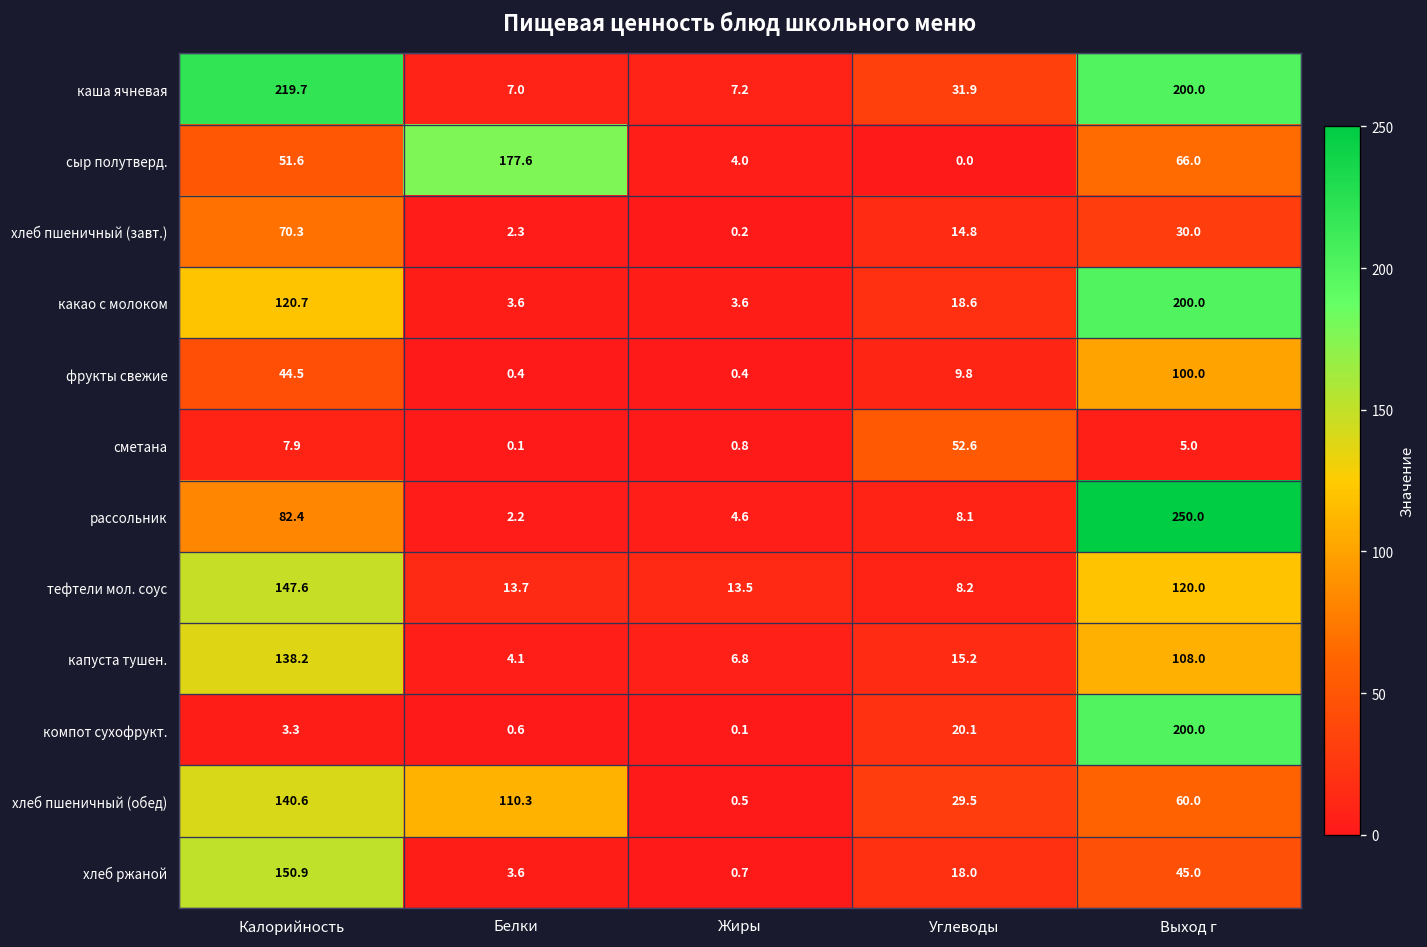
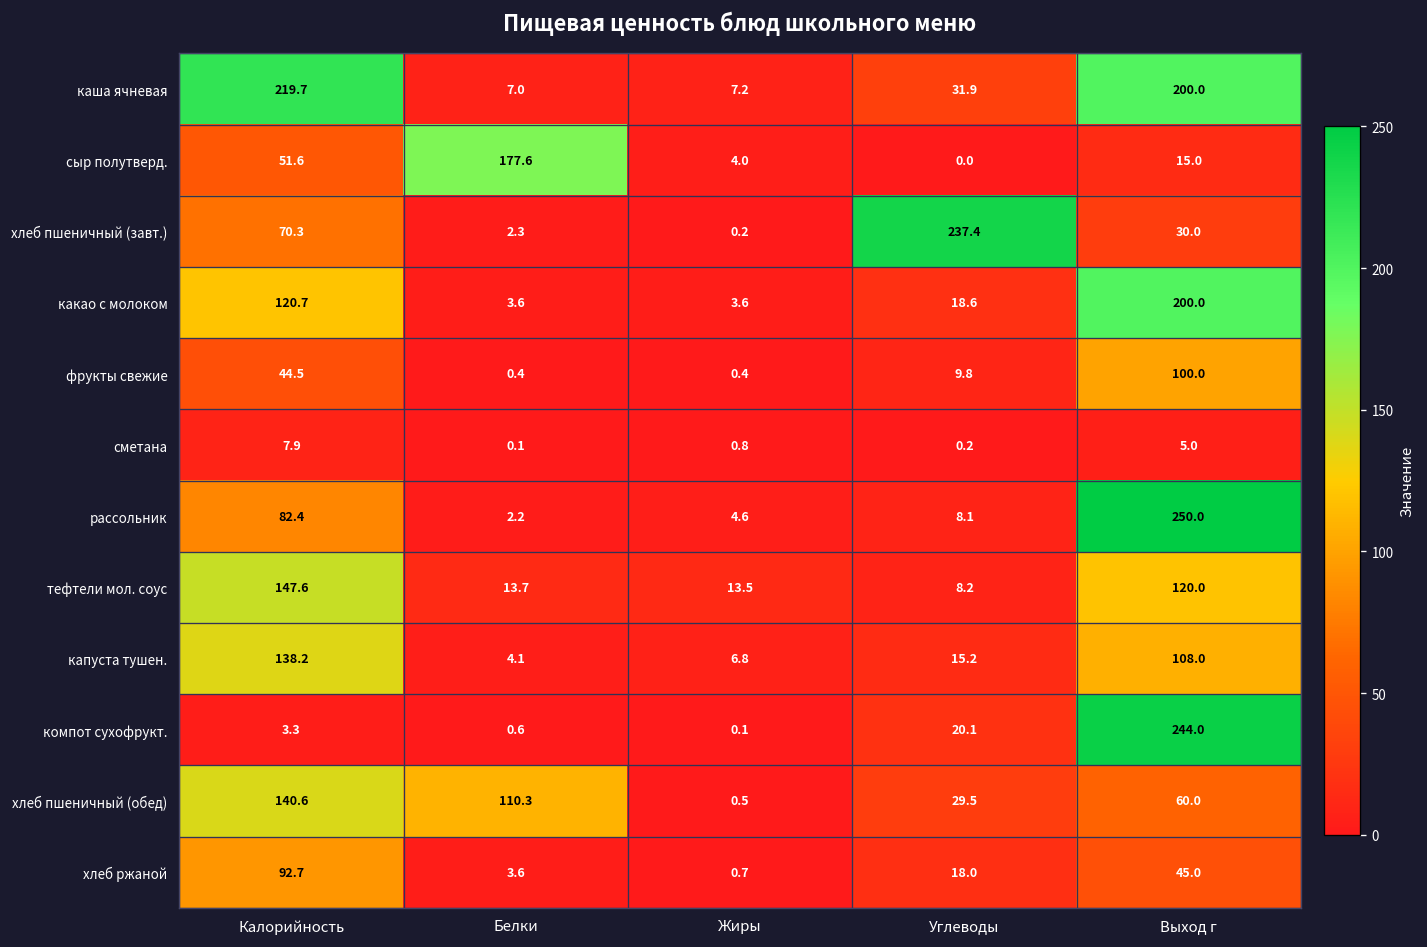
сыр полутверд., Выход г: 66.0 -> 15.0
хлеб пшеничный (завт.), Углеводы: 14.8 -> 237.4
сметана, Углеводы: 52.6 -> 0.2
компот сухофрукт., Выход г: 200.0 -> 244.0
хлеб ржаной, Калорийность: 150.9 -> 92.7
